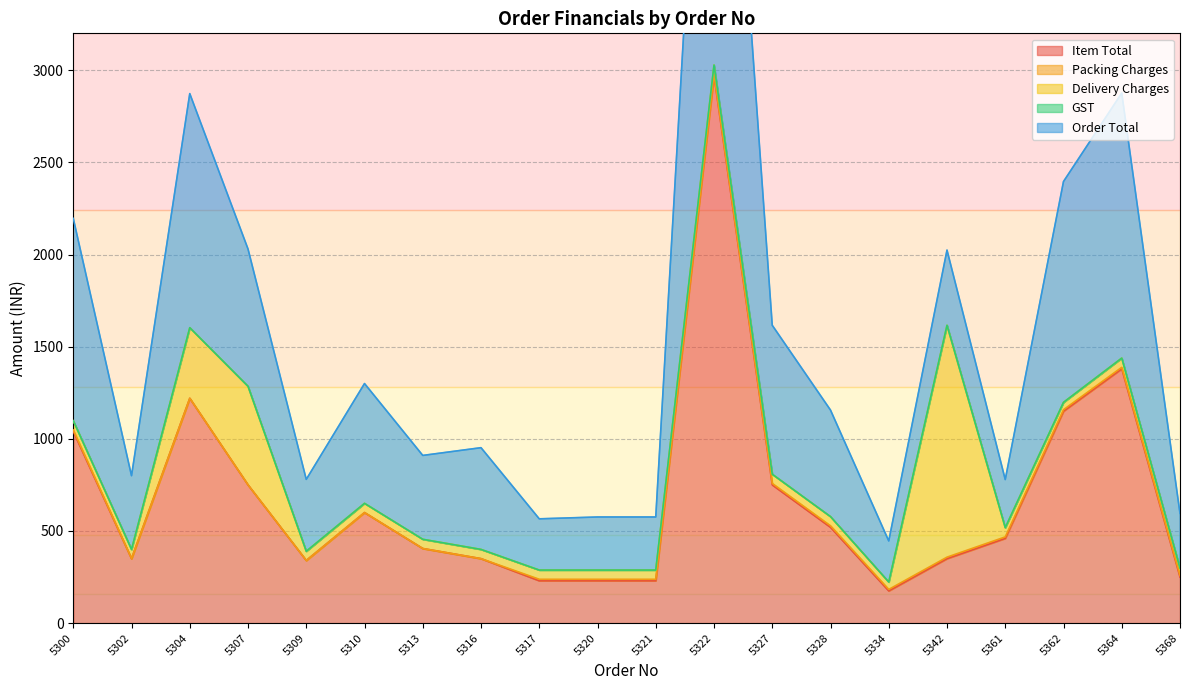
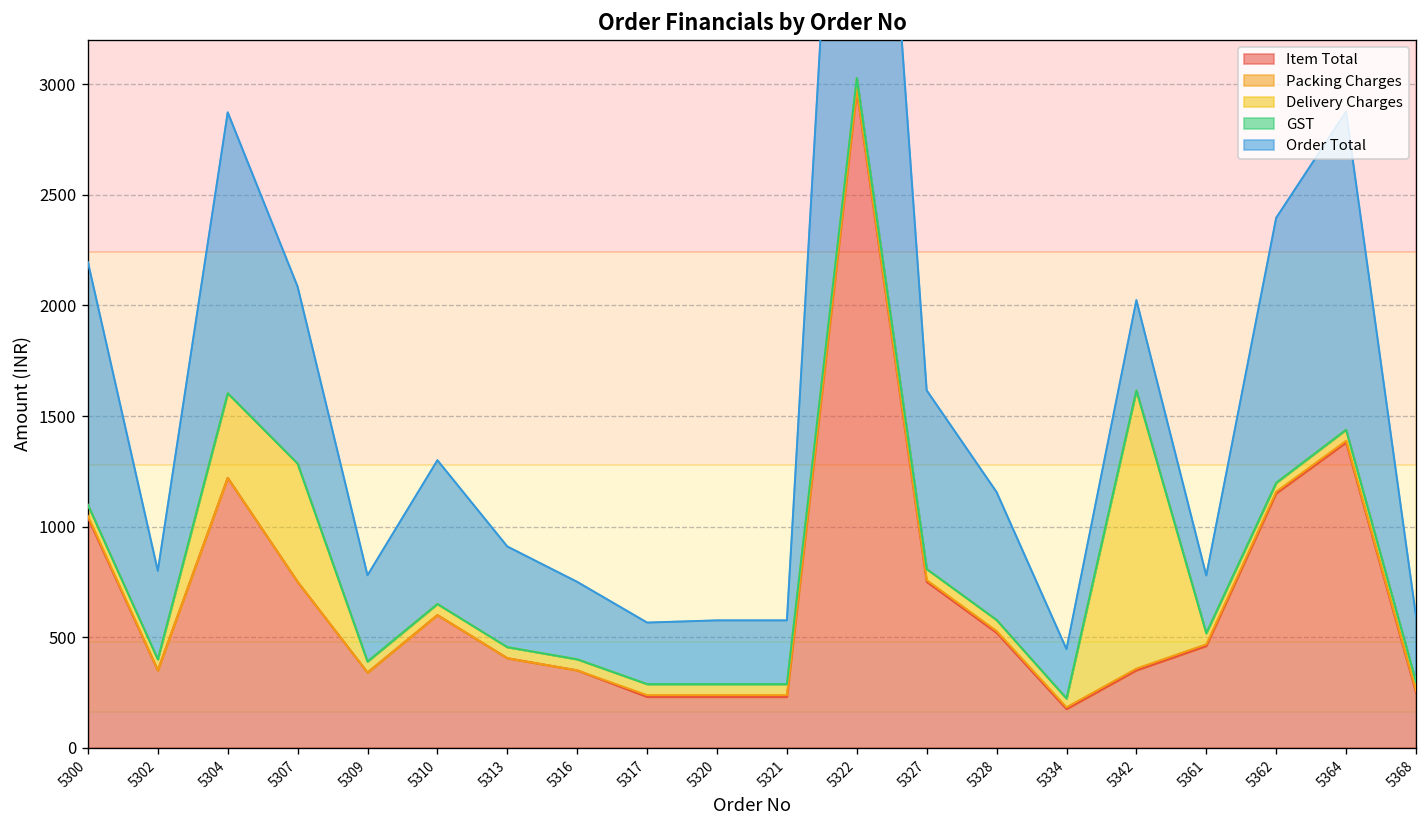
Order Total, 5307: 750 -> 800
Order Total, 5316: 550 -> 350
